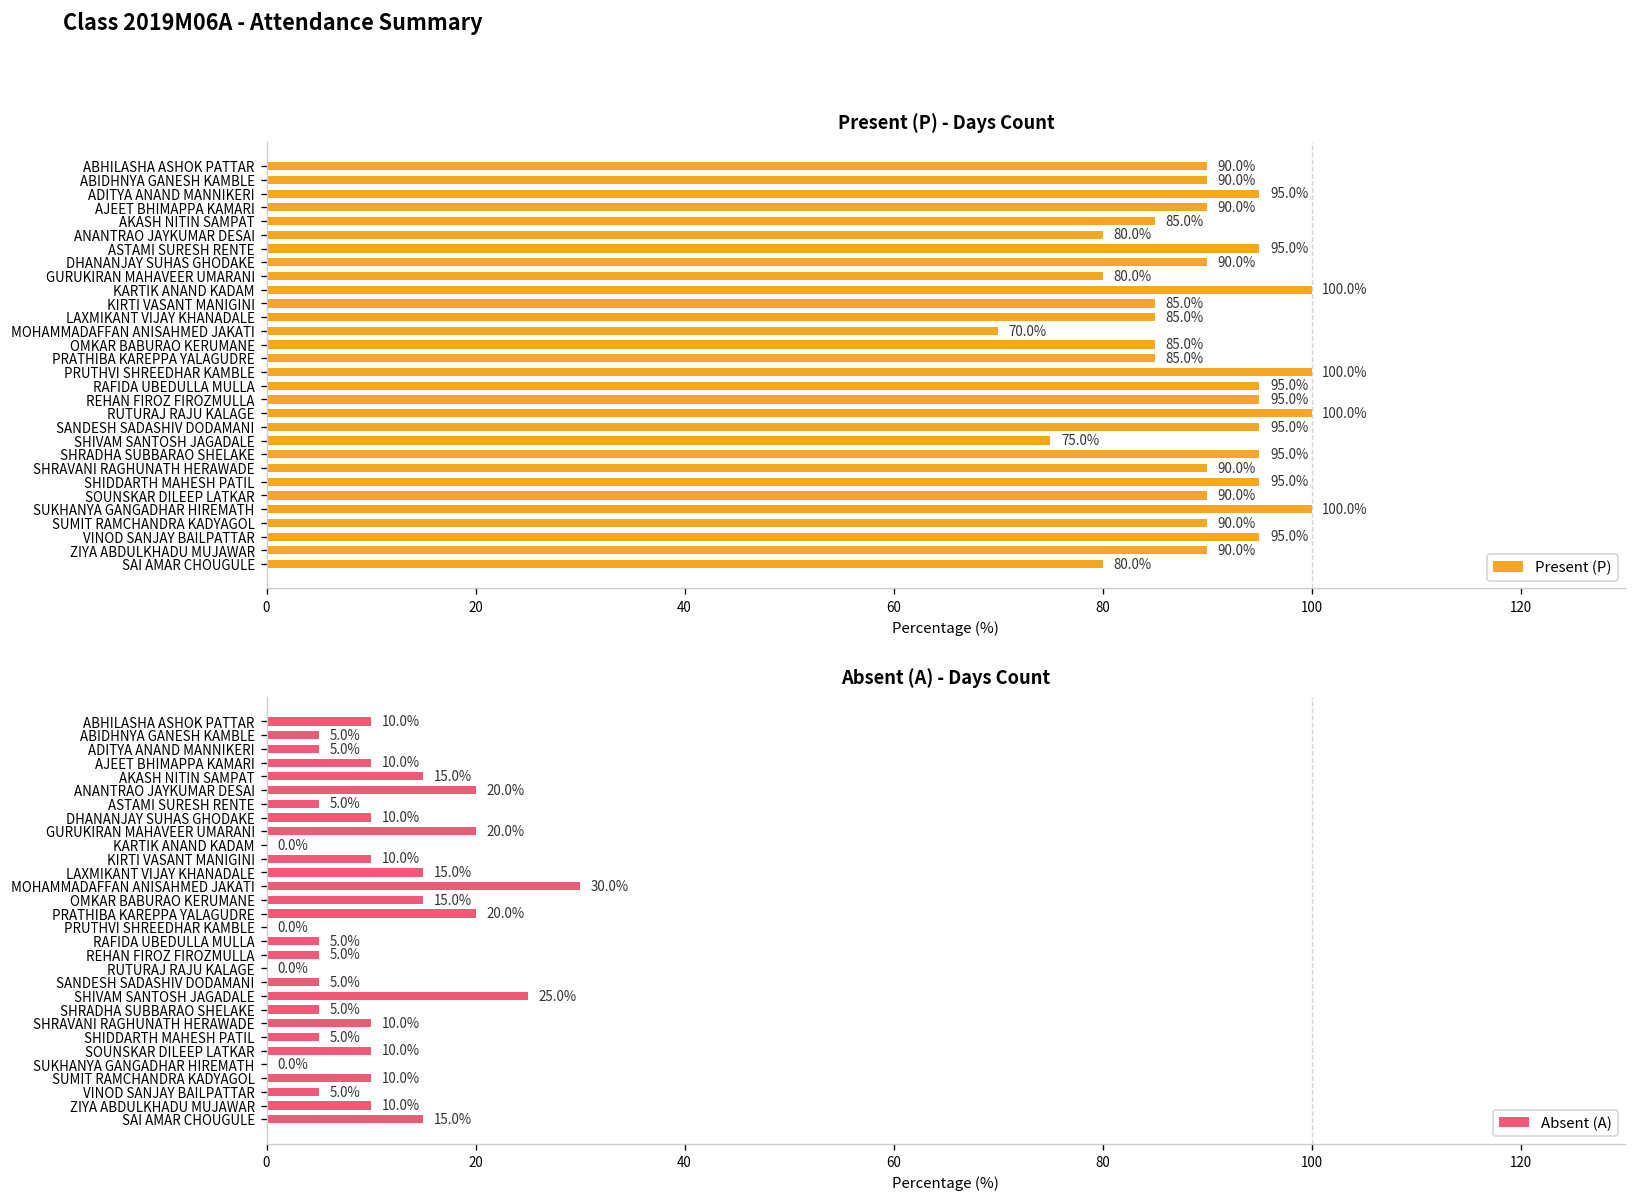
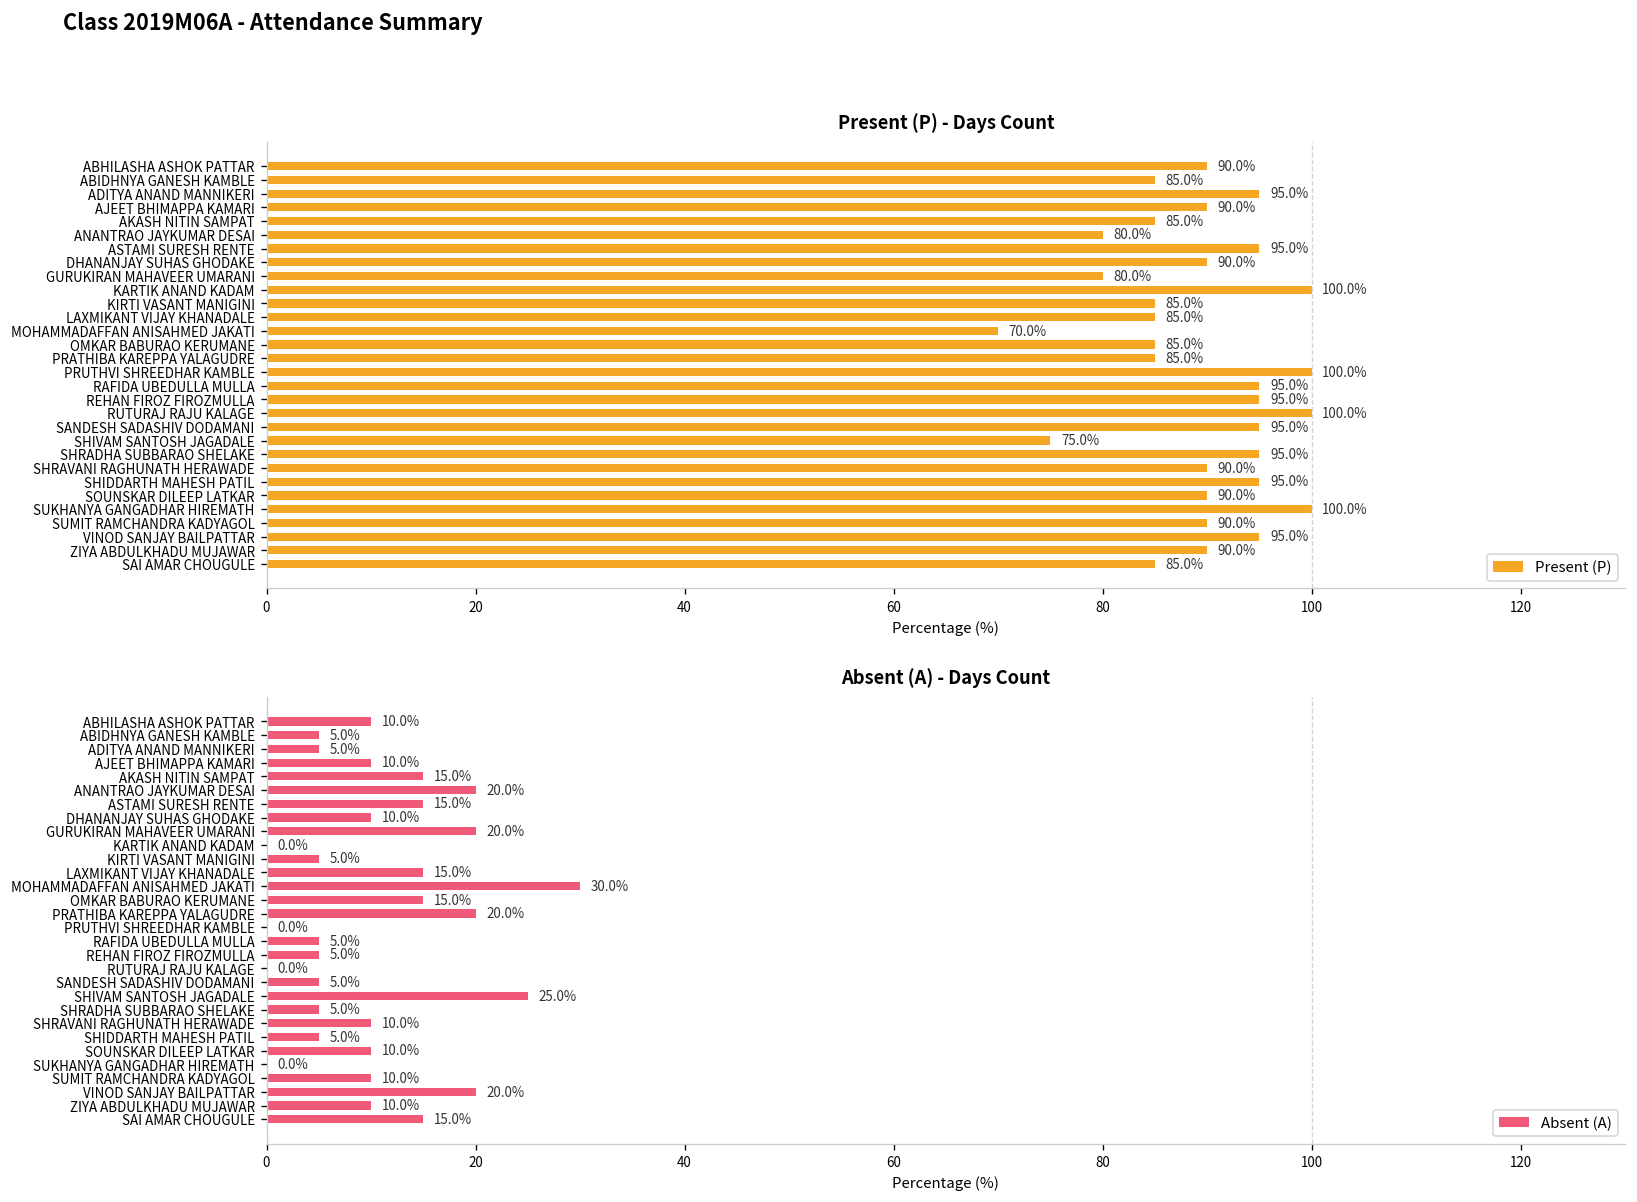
Present (P) - Days Count, ABIDHNYA GANESH KAMBLE: 90.0% -> 85.0%
Present (P) - Days Count, SAI AMAR CHOUGULE: 80.0% -> 85.0%
Absent (A) - Days Count, ASTAMI SURESH RENTE: 5.0% -> 15.0%
Absent (A) - Days Count, KIRTI VASANT MANIGINI: 10.0% -> 5.0%
Absent (A) - Days Count, VINOD SANJAY BAILPATTAR: 5.0% -> 20.0%
